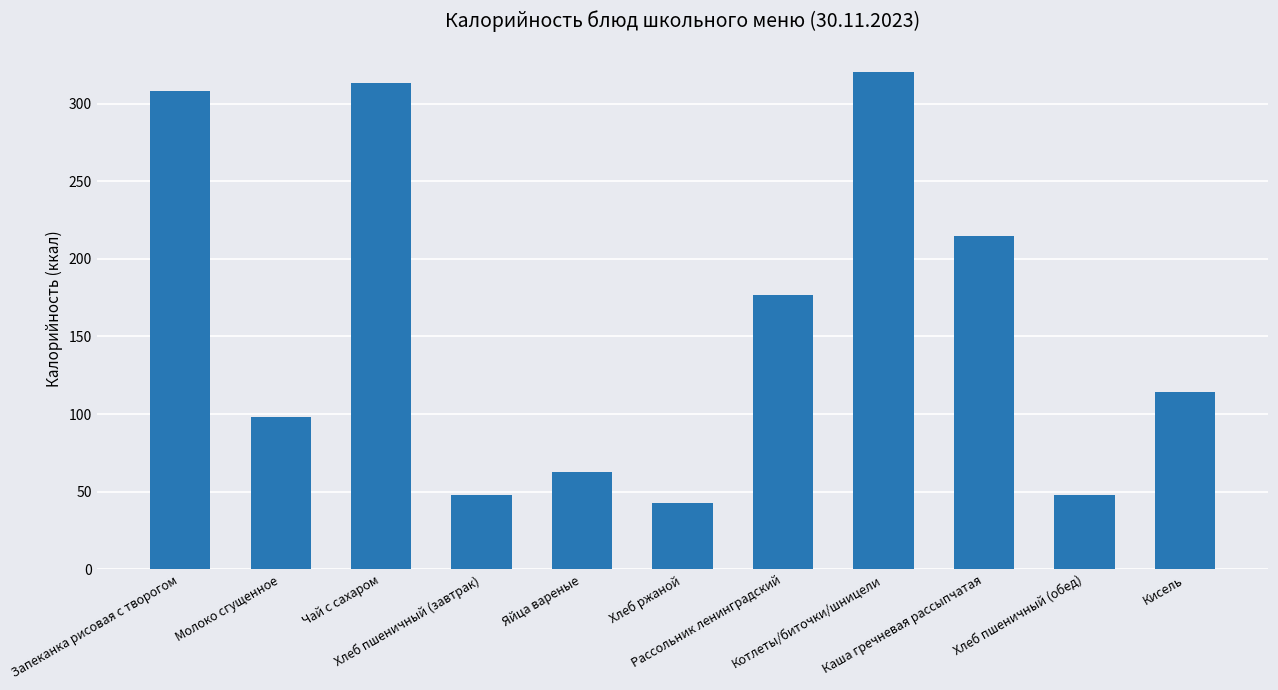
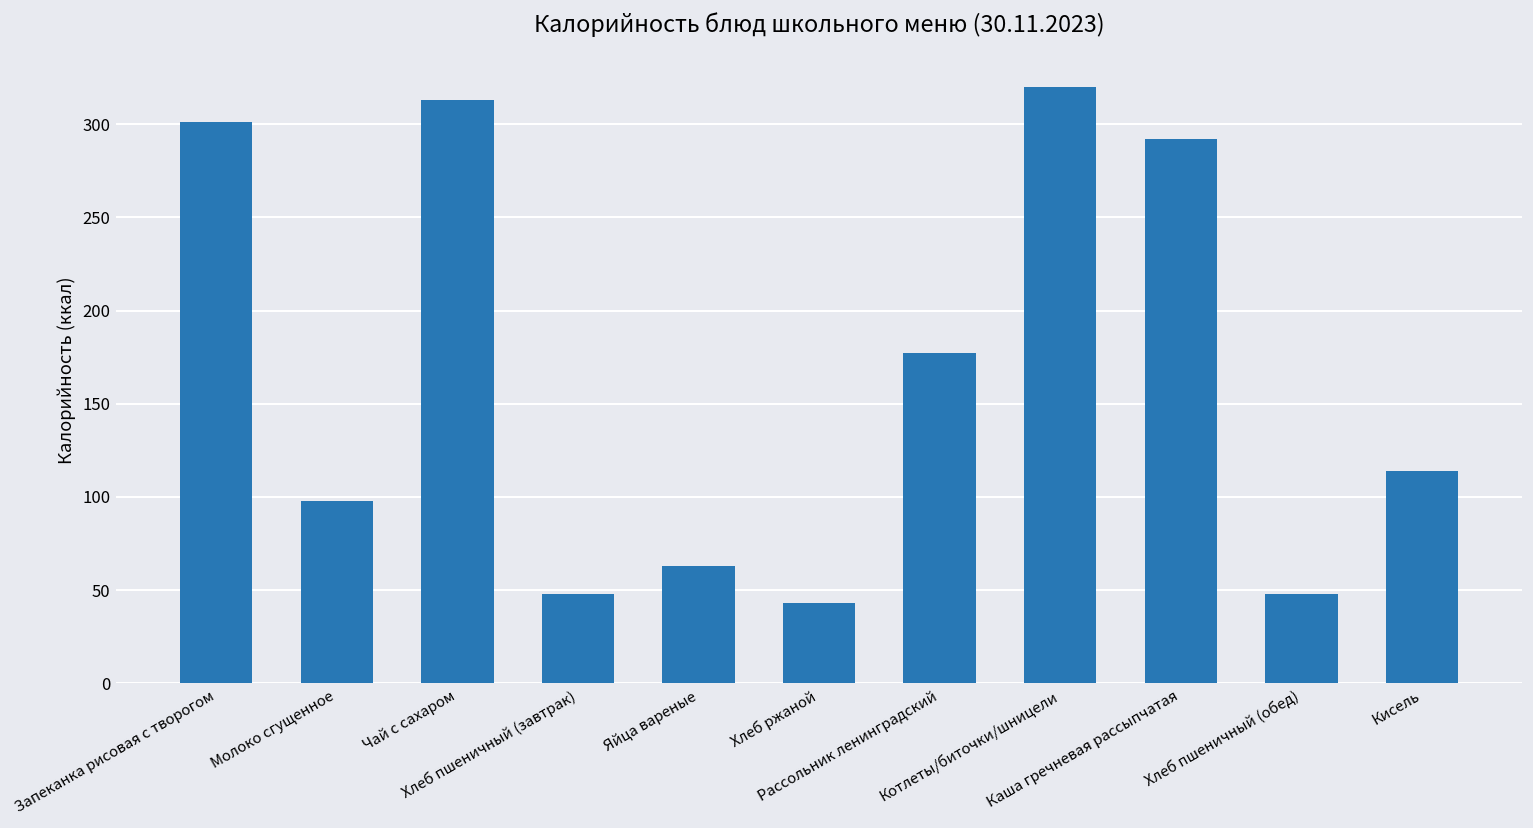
Запеканка рисовая с творогом: 308 -> 301
Каша гречневая рассыпчатая: 215 -> 292
